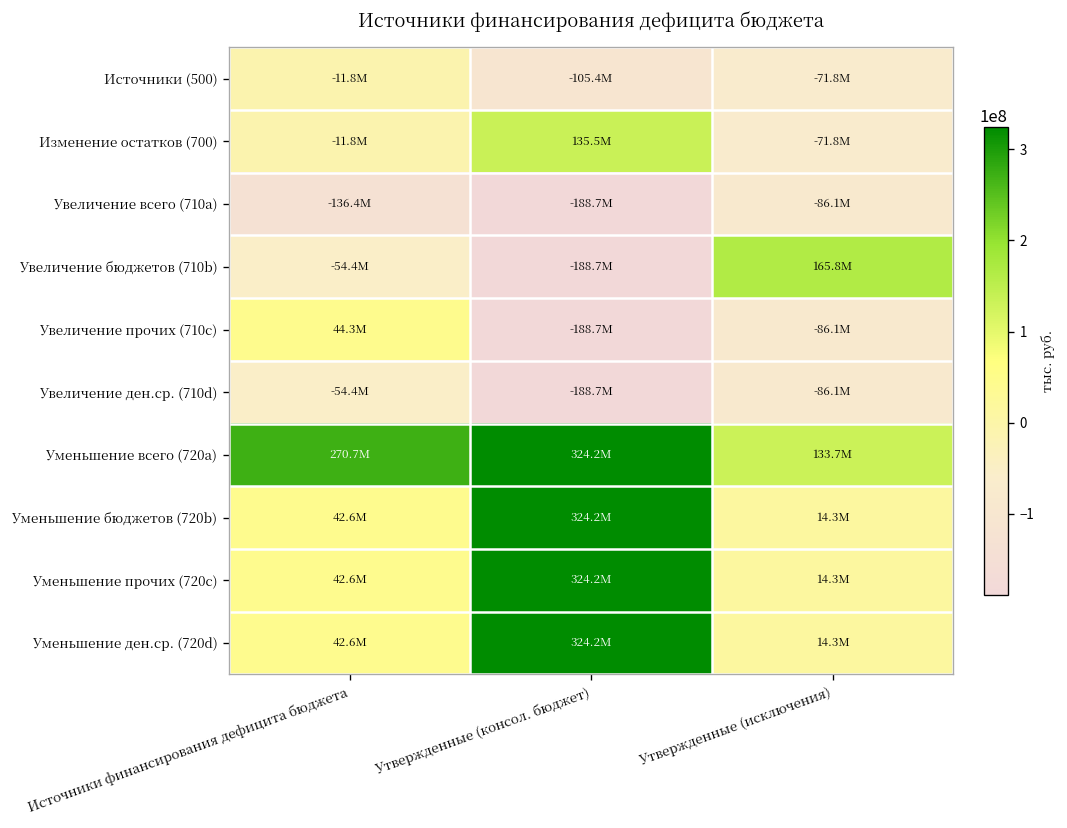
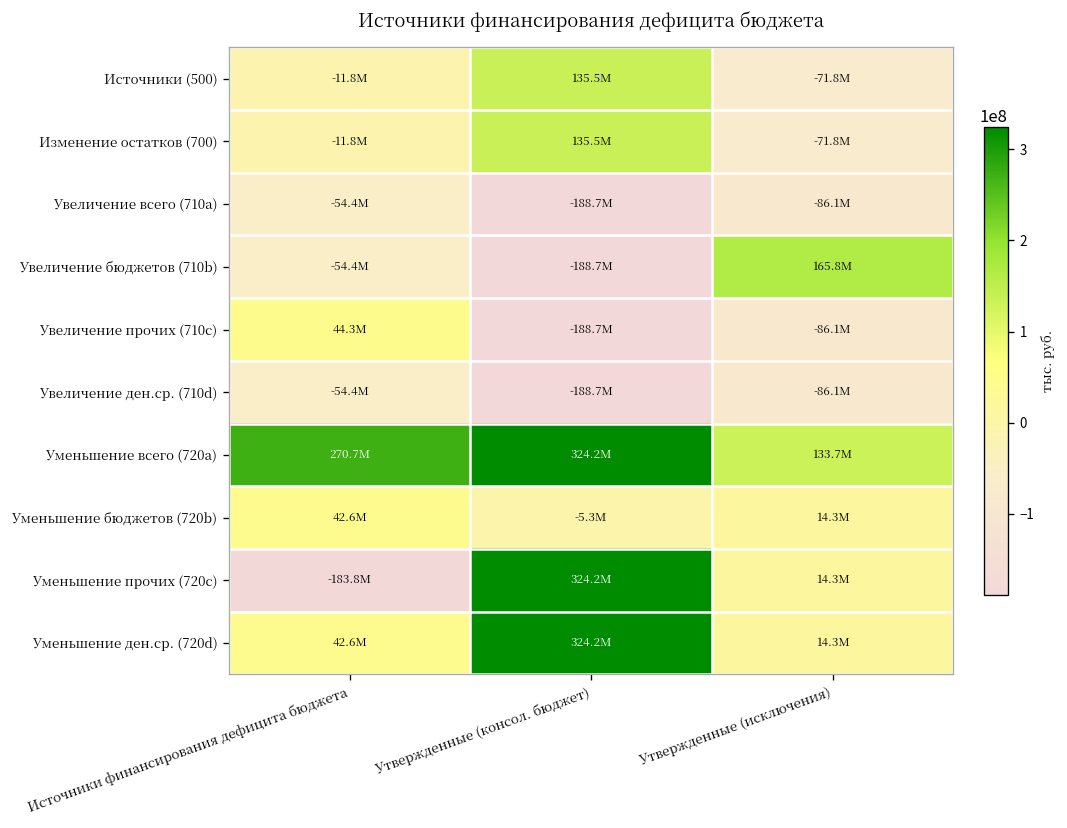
Источники (500), Утвержденные (консол. бюджет): -105.4M -> 135.5M
Увеличение всего (710a), Источники финансирования дефицита бюджета: -136.4M -> -54.4M
Уменьшение бюджетов (720b), Утвержденные (консол. бюджет): 324.2M -> -5.3M
Уменьшение прочих (720c), Источники финансирования дефицита бюджета: 42.6M -> -183.8M
